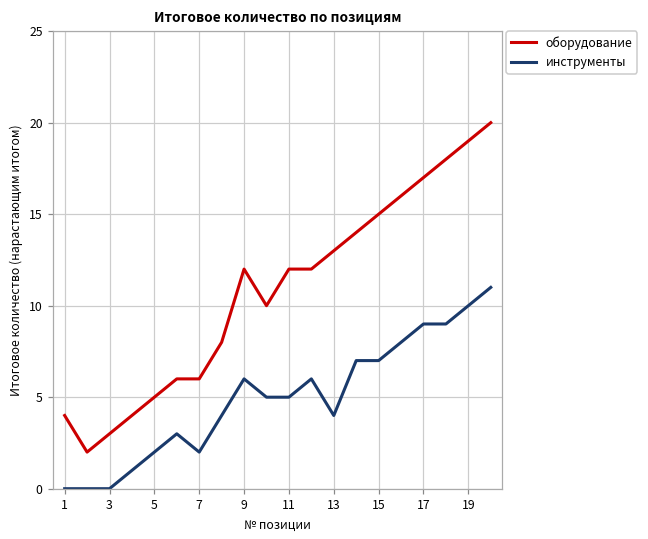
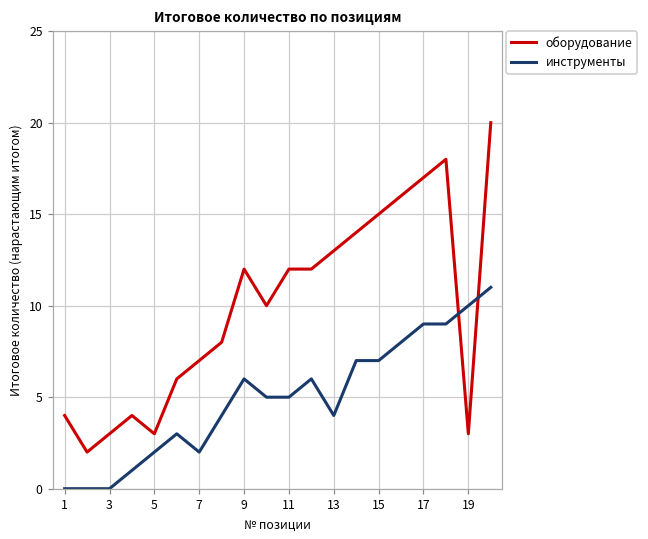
оборудование, 5: 5 -> 3
оборудование, 7: 6 -> 7
оборудование, 19: 19 -> 3
